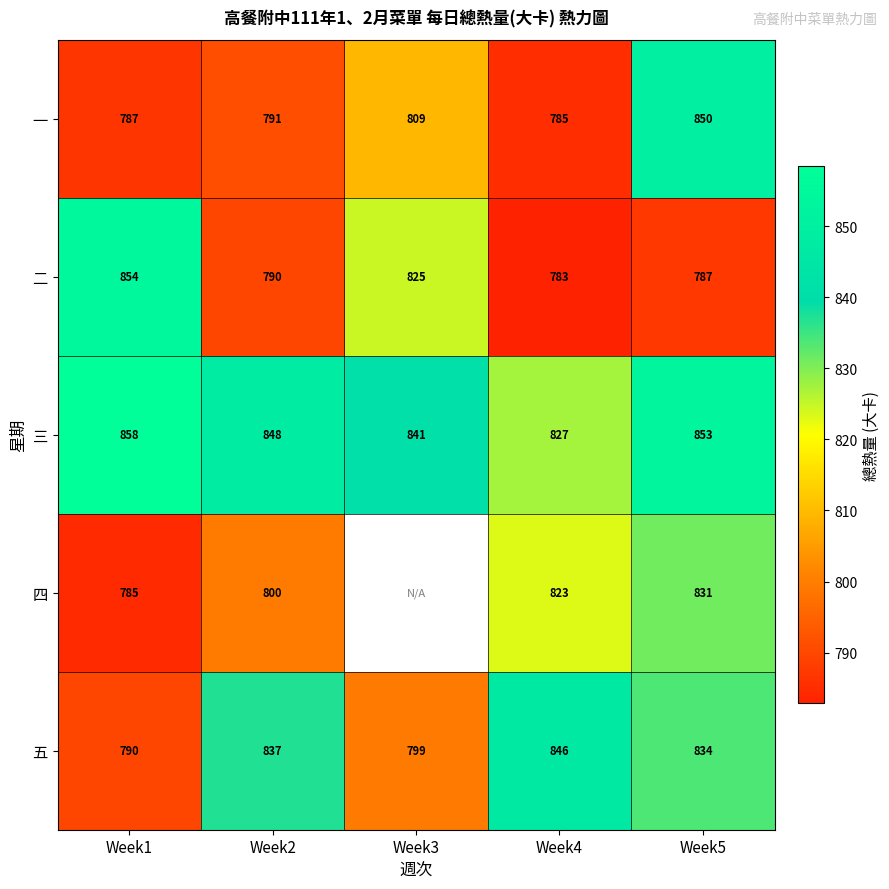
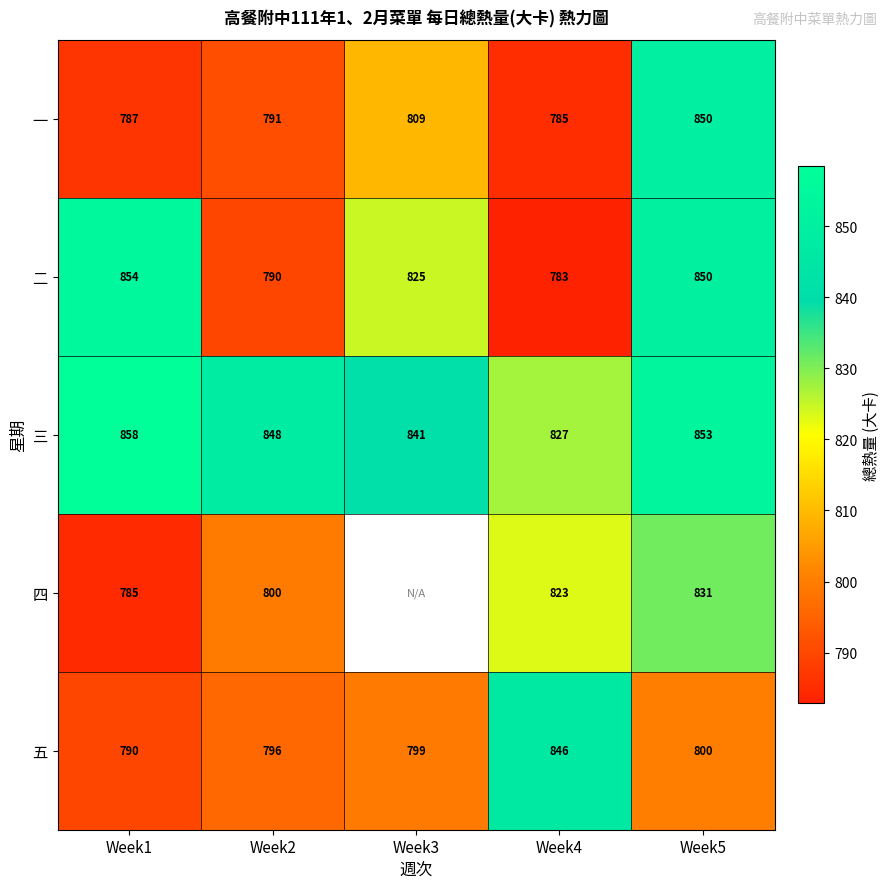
二, Week5: 787 -> 850
五, Week2: 837 -> 796
五, Week5: 834 -> 800
